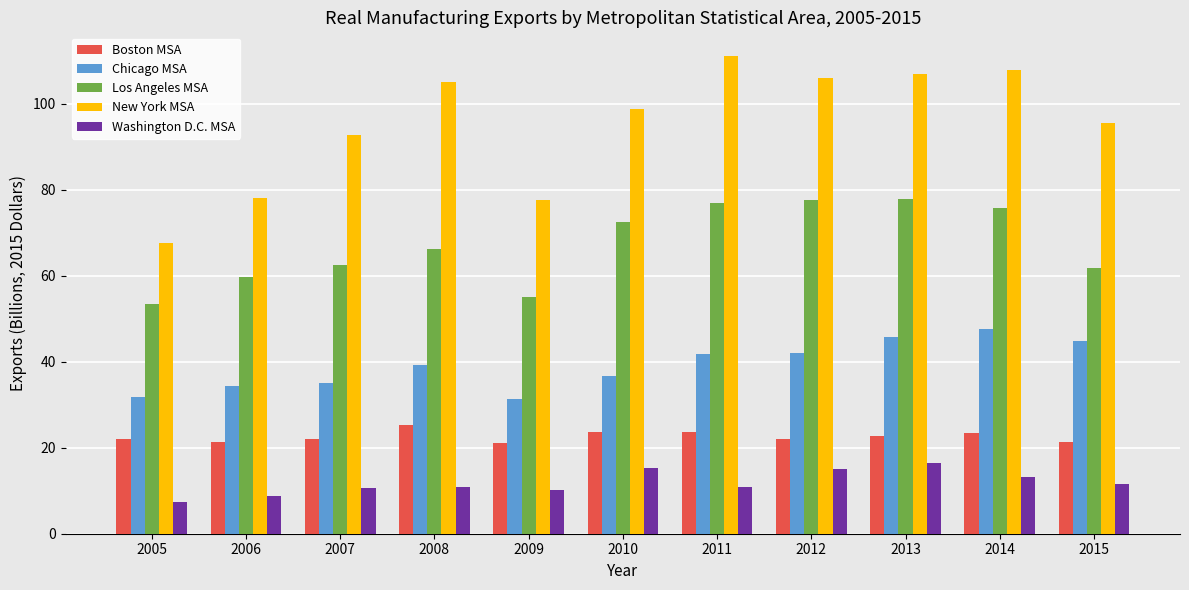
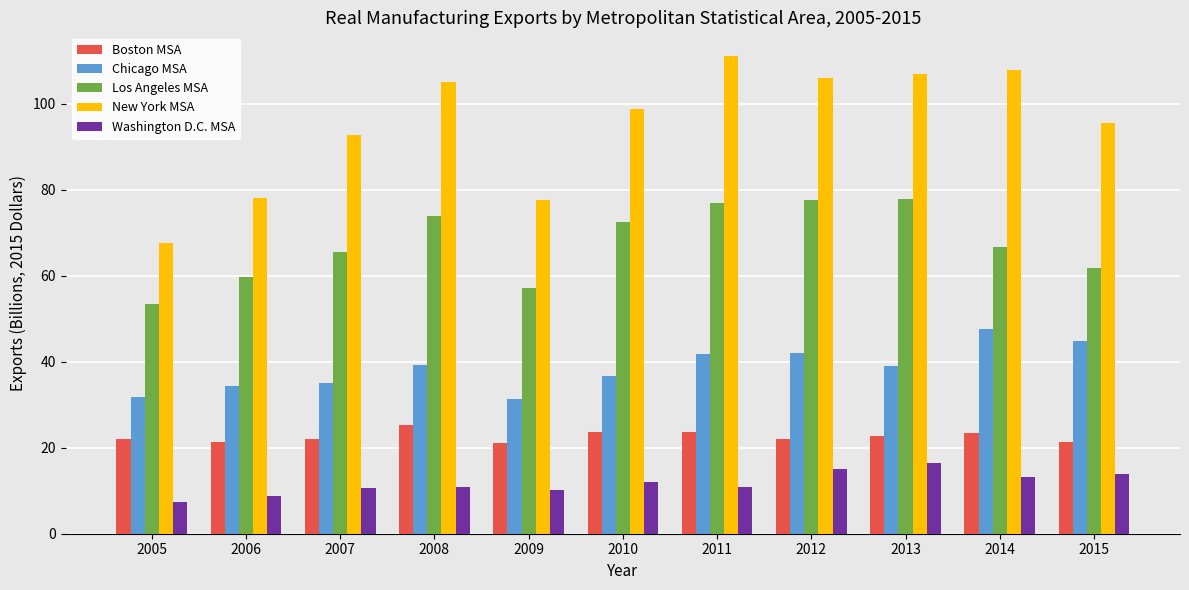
Los Angeles MSA, 2007: 62 -> 66
Los Angeles MSA, 2008: 66 -> 74
Los Angeles MSA, 2009: 55 -> 57
Washington D.C. MSA, 2010: 15 -> 12
Chicago MSA, 2013: 46 -> 39
Los Angeles MSA, 2014: 76 -> 67
Washington D.C. MSA, 2015: 12 -> 14
